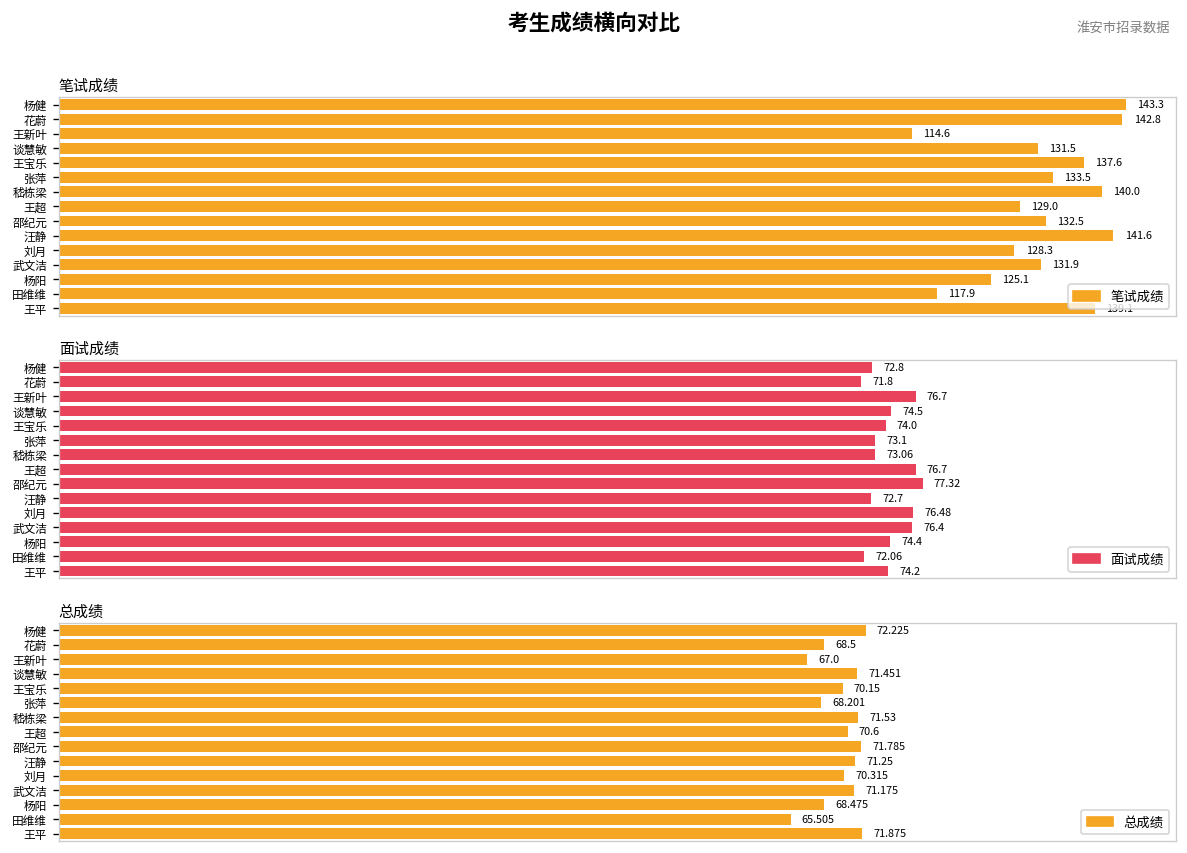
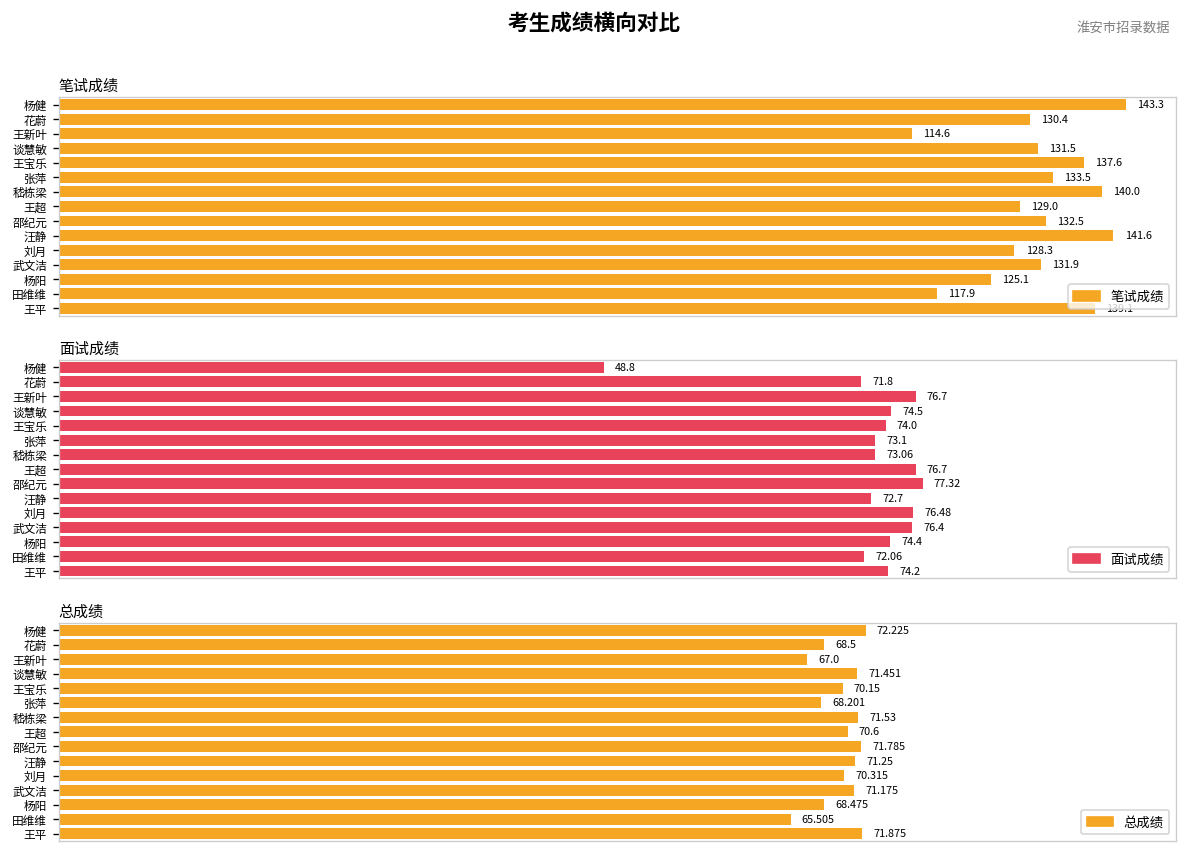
笔试成绩, 花蔚: 142.8 -> 130.4
面试成绩, 杨健: 72.8 -> 48.8
